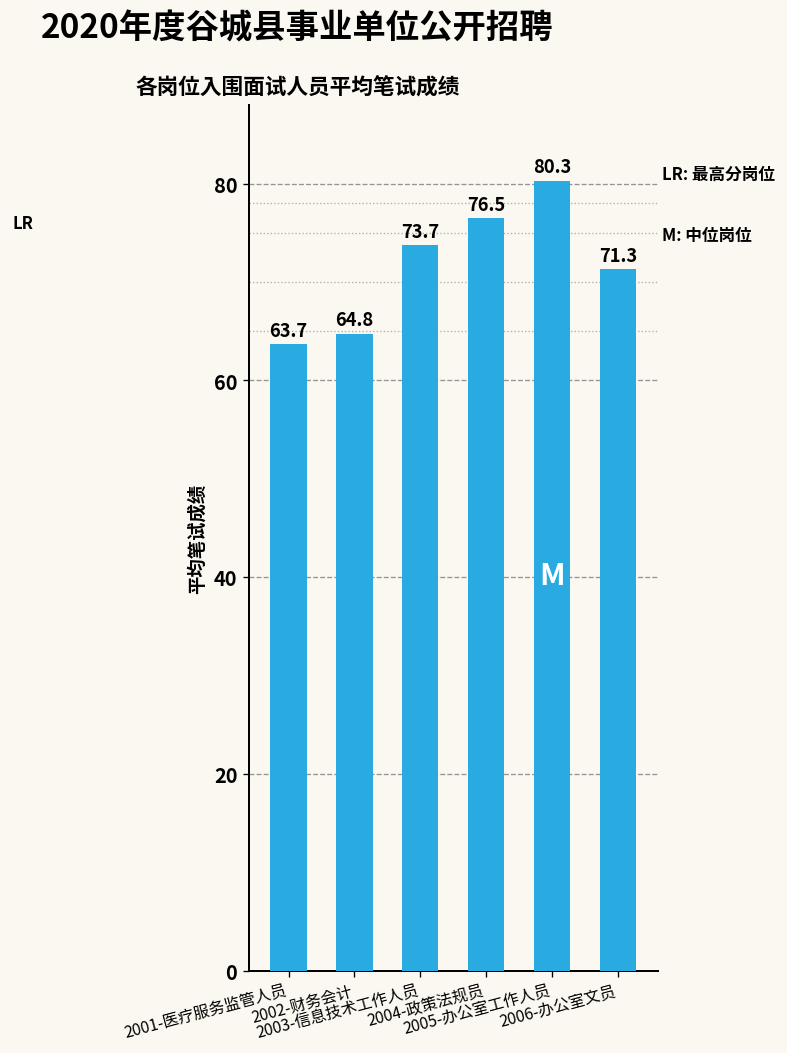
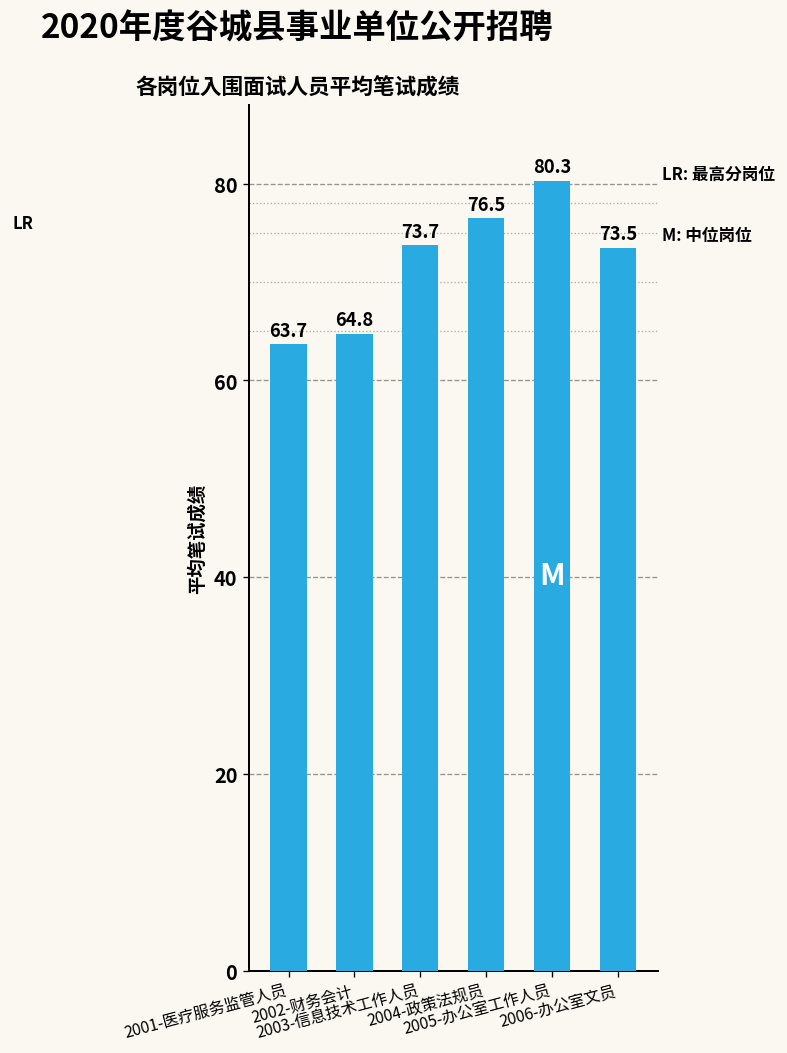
2006-办公室文员: 71.3 -> 73.5
